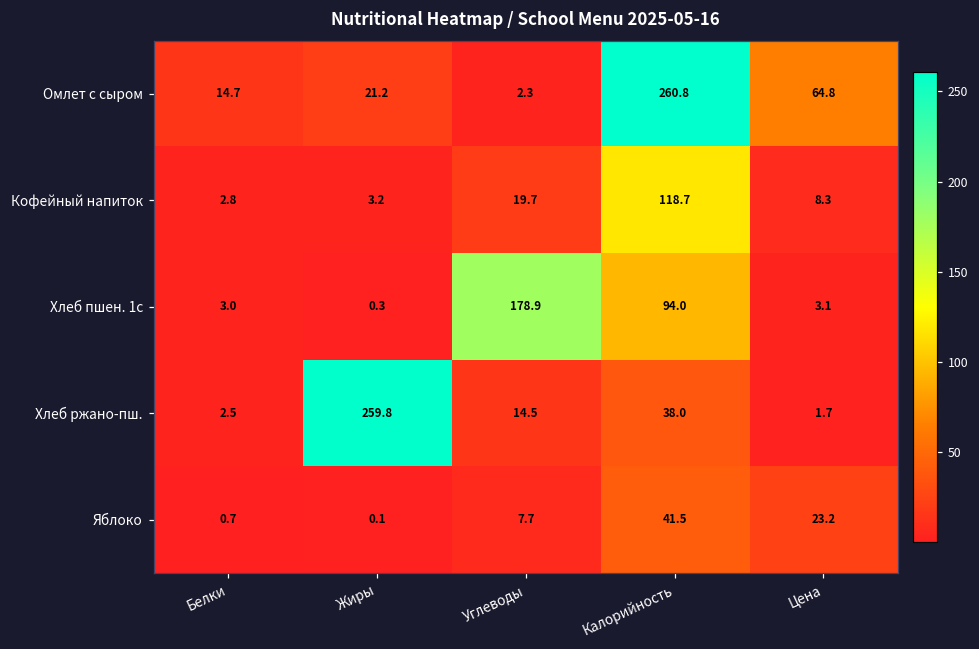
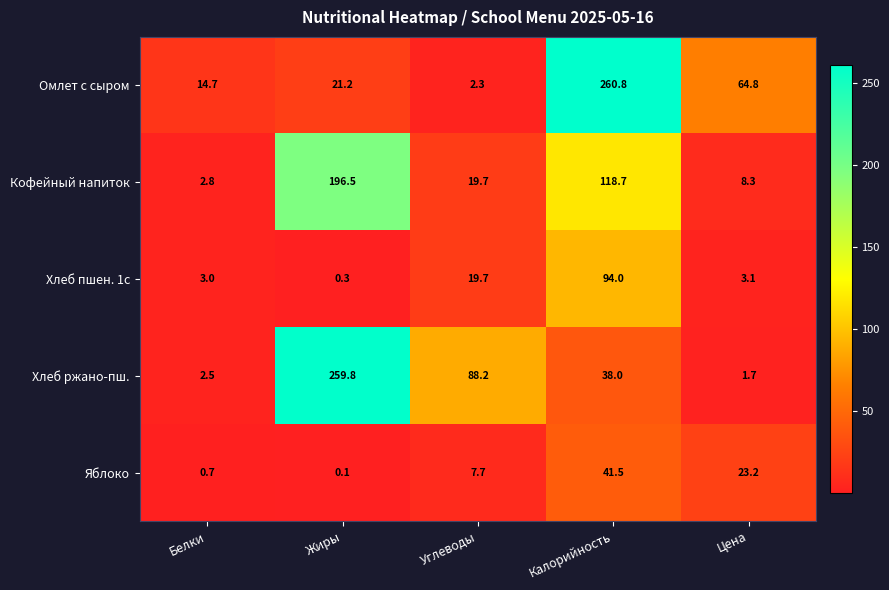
Кофейный напиток, Жиры: 3.2 -> 196.5
Хлеб пшен. 1с, Углеводы: 178.9 -> 19.7
Хлеб ржано-пш., Углеводы: 14.5 -> 88.2
